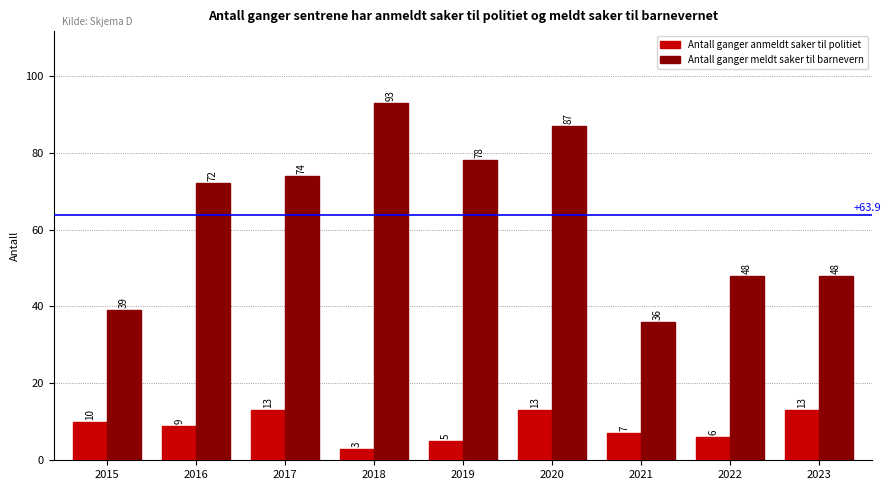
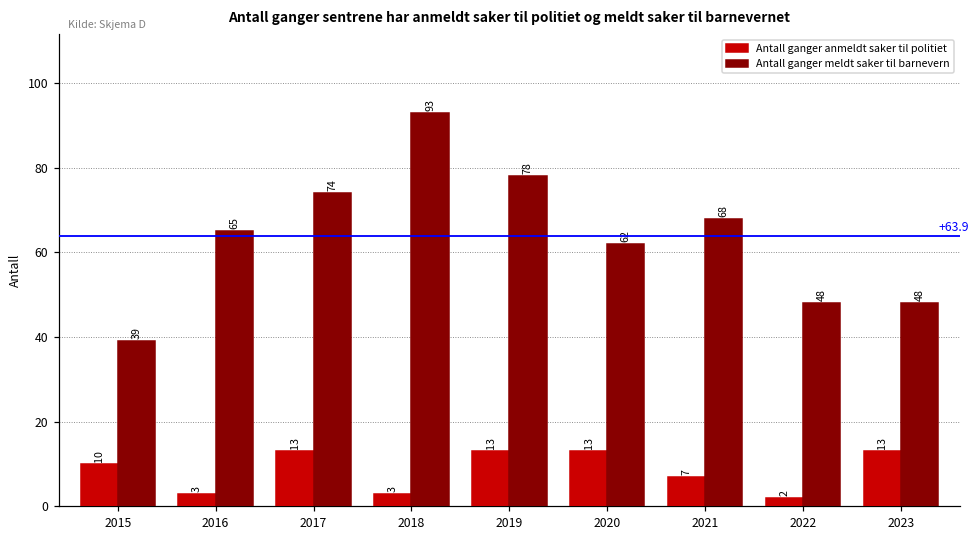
Antall ganger anmeldt saker til politiet, 2016: 9 -> 3
Antall ganger meldt saker til barnevern, 2016: 72 -> 65
Antall ganger anmeldt saker til politiet, 2019: 5 -> 13
Antall ganger meldt saker til barnevern, 2020: 87 -> 62
Antall ganger meldt saker til barnevern, 2021: 36 -> 68
Antall ganger anmeldt saker til politiet, 2022: 6 -> 2
